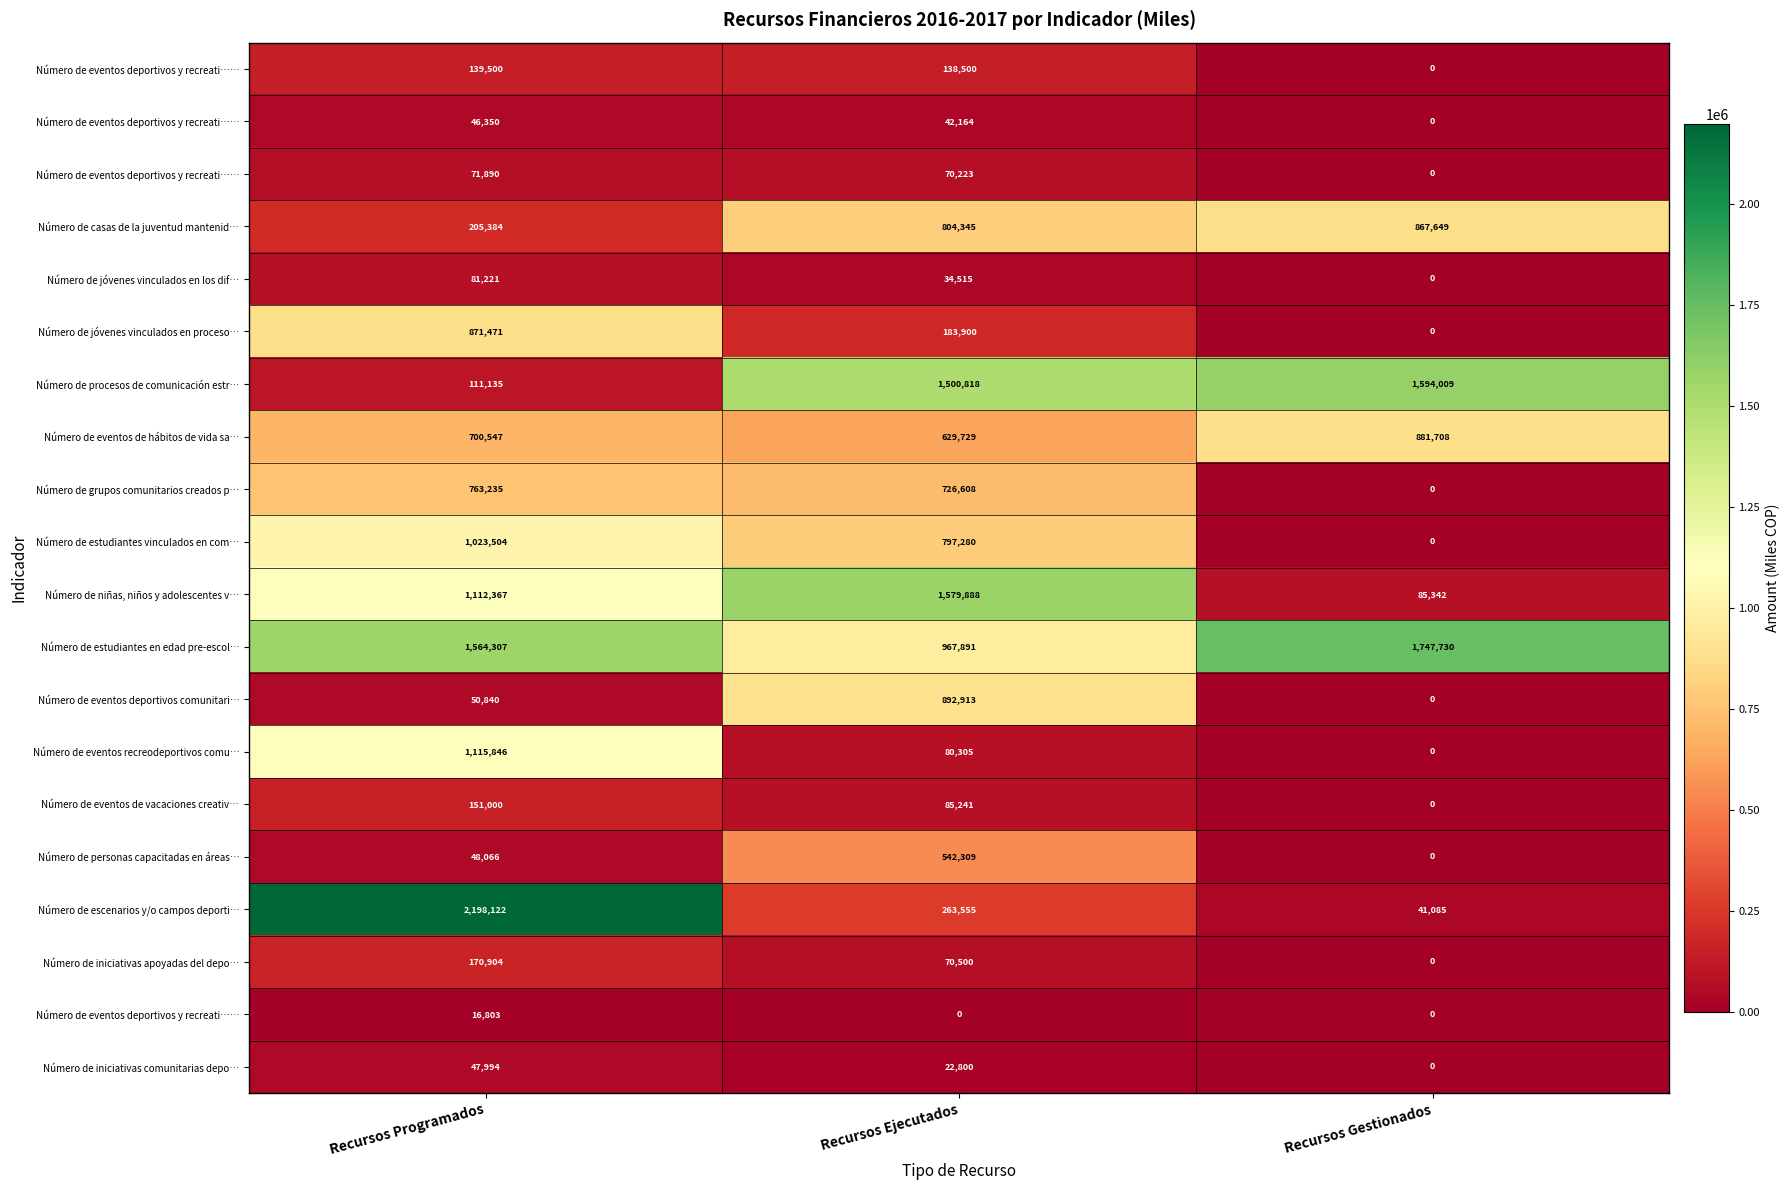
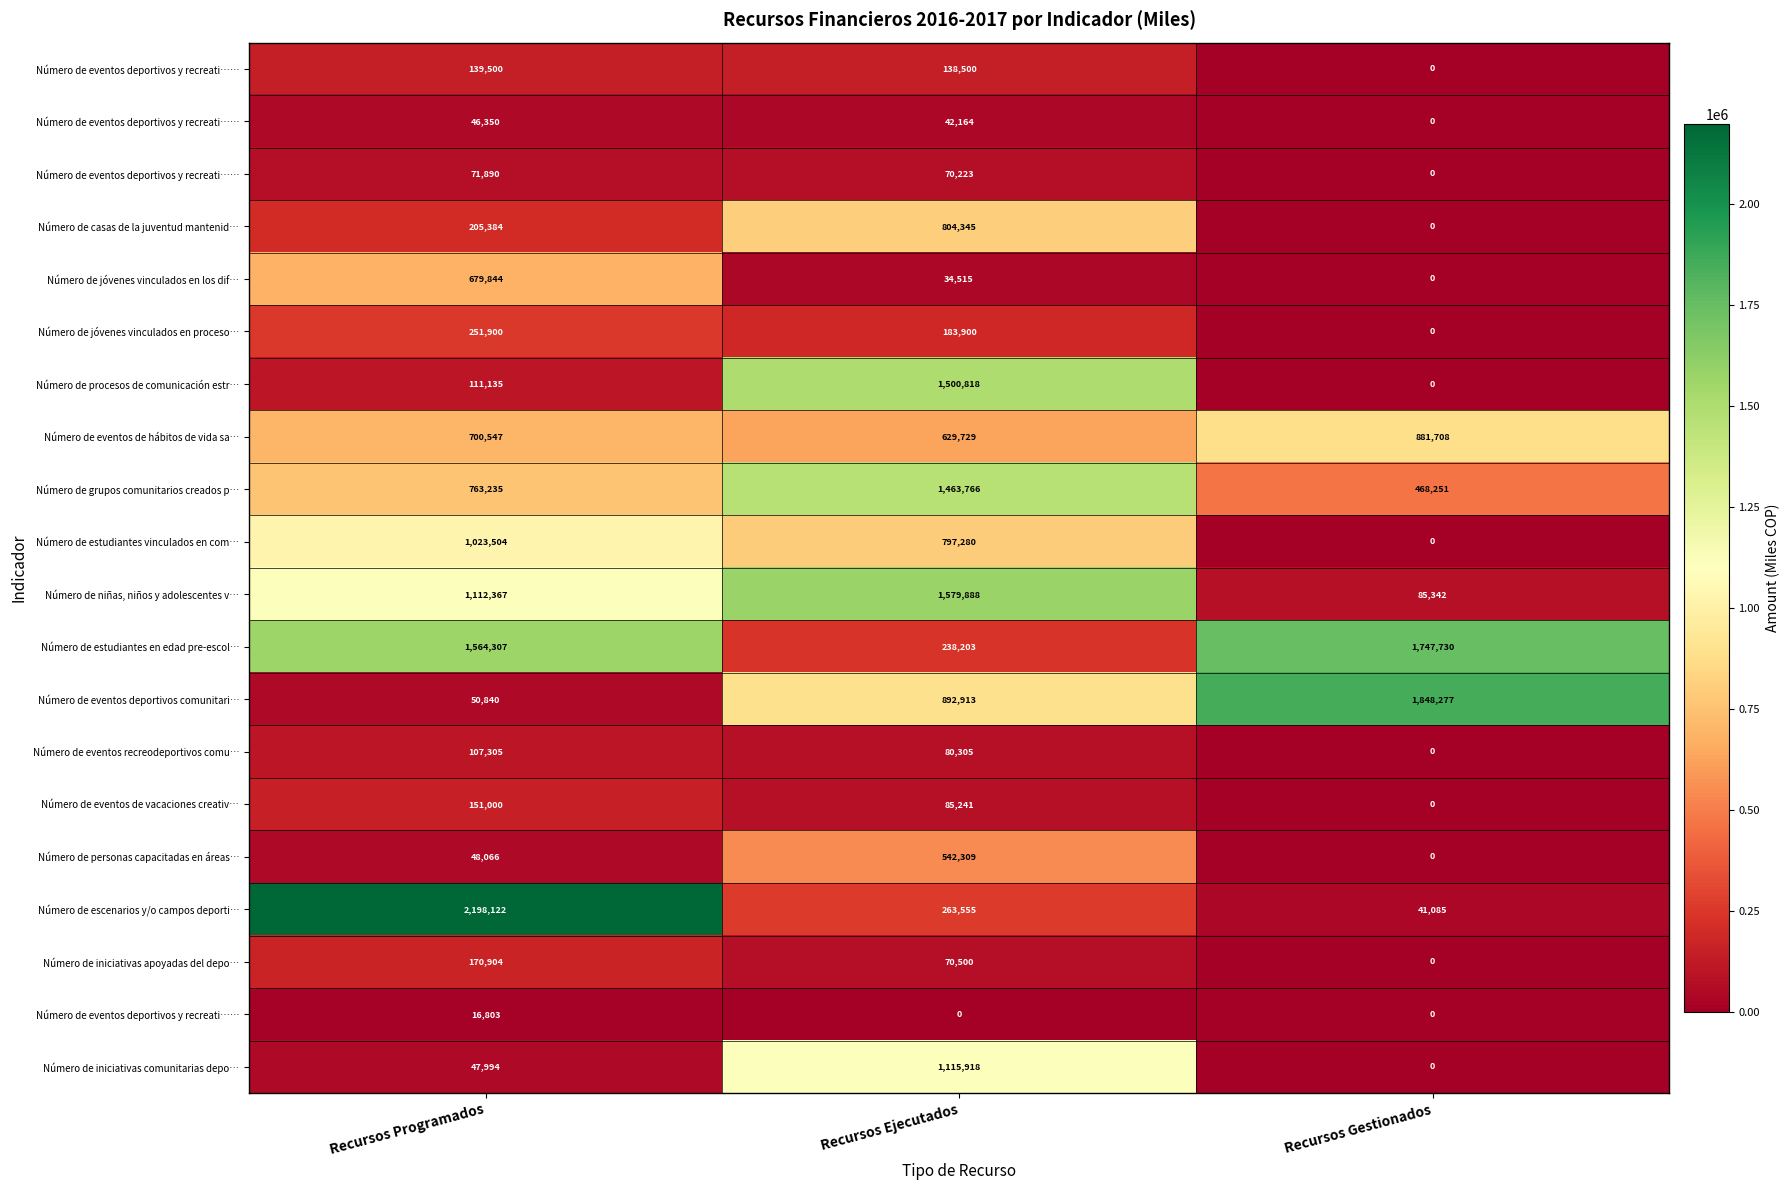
Número de casas de la juventud mantenid…, Recursos Gestionados: 867,649 -> 0
Número de jóvenes vinculados en los dif…, Recursos Programados: 81,221 -> 679,844
Número de jóvenes vinculados en proceso…, Recursos Programados: 871,471 -> 251,900
Número de procesos de comunicación estr…, Recursos Gestionados: 1,594,009 -> 0
Número de grupos comunitarios creados p…, Recursos Ejecutados: 726,608 -> 1,463,766
Número de grupos comunitarios creados p…, Recursos Gestionados: 0 -> 468,251
Número de estudiantes en edad pre-escol…, Recursos Ejecutados: 967,891 -> 238,203
Número de eventos deportivos comunitari…, Recursos Gestionados: 0 -> 1,848,277
Número de eventos recreodeportivos comu…, Recursos Programados: 1,115,846 -> 107,305
Número de iniciativas comunitarias depo…, Recursos Ejecutados: 22,800 -> 1,115,918
